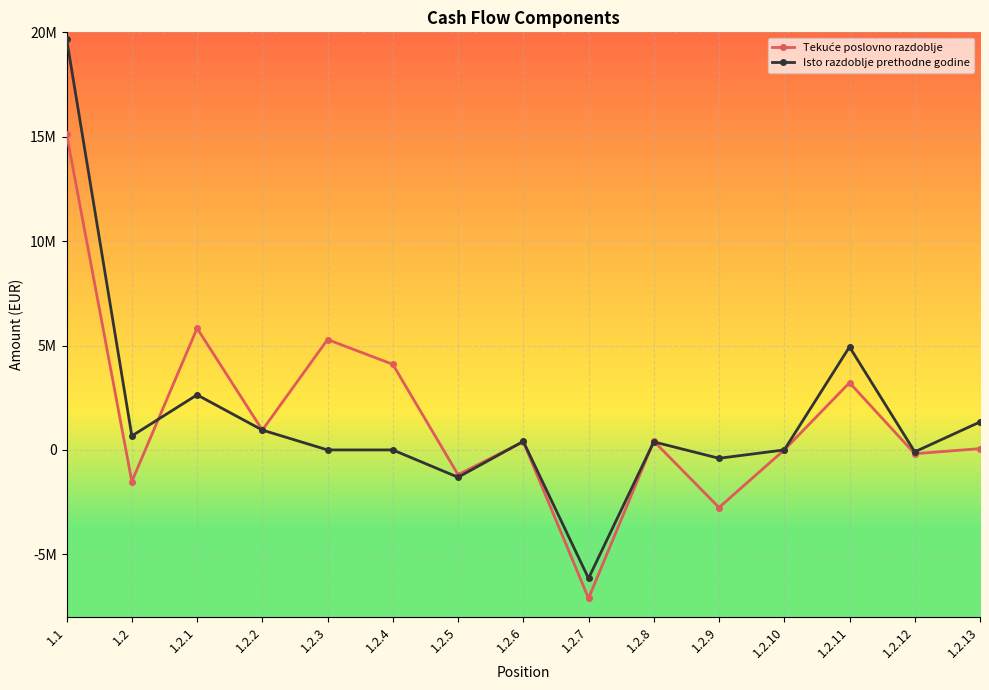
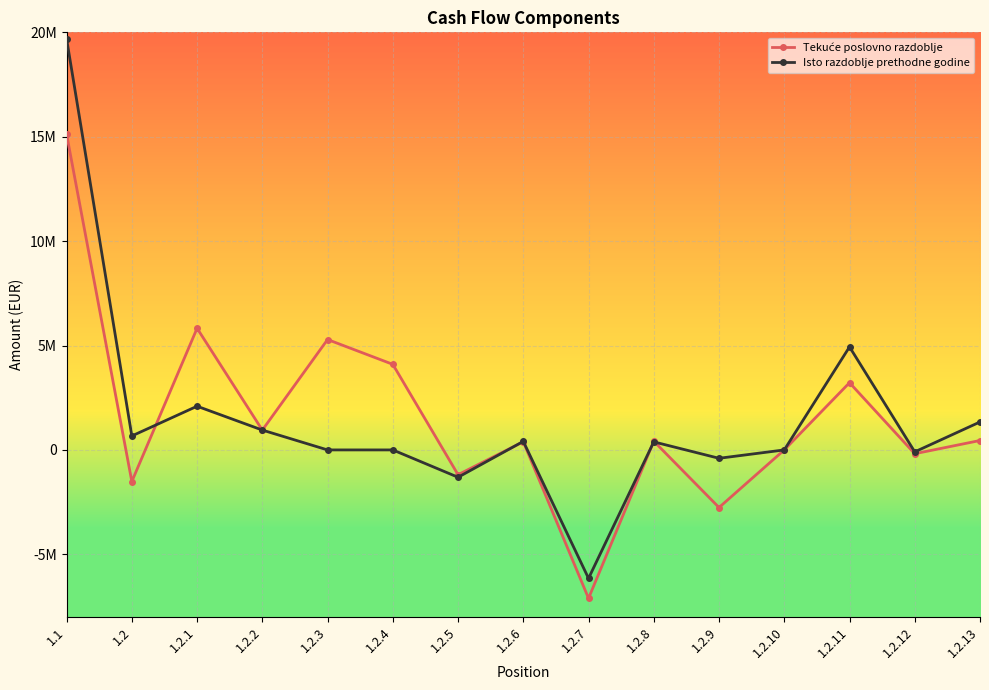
Isto razdoblje prethodne godine, 1.2.1: 2600000 -> 2100000
Tekuće poslovno razdoblje, 1.2.13: 100000 -> 500000
